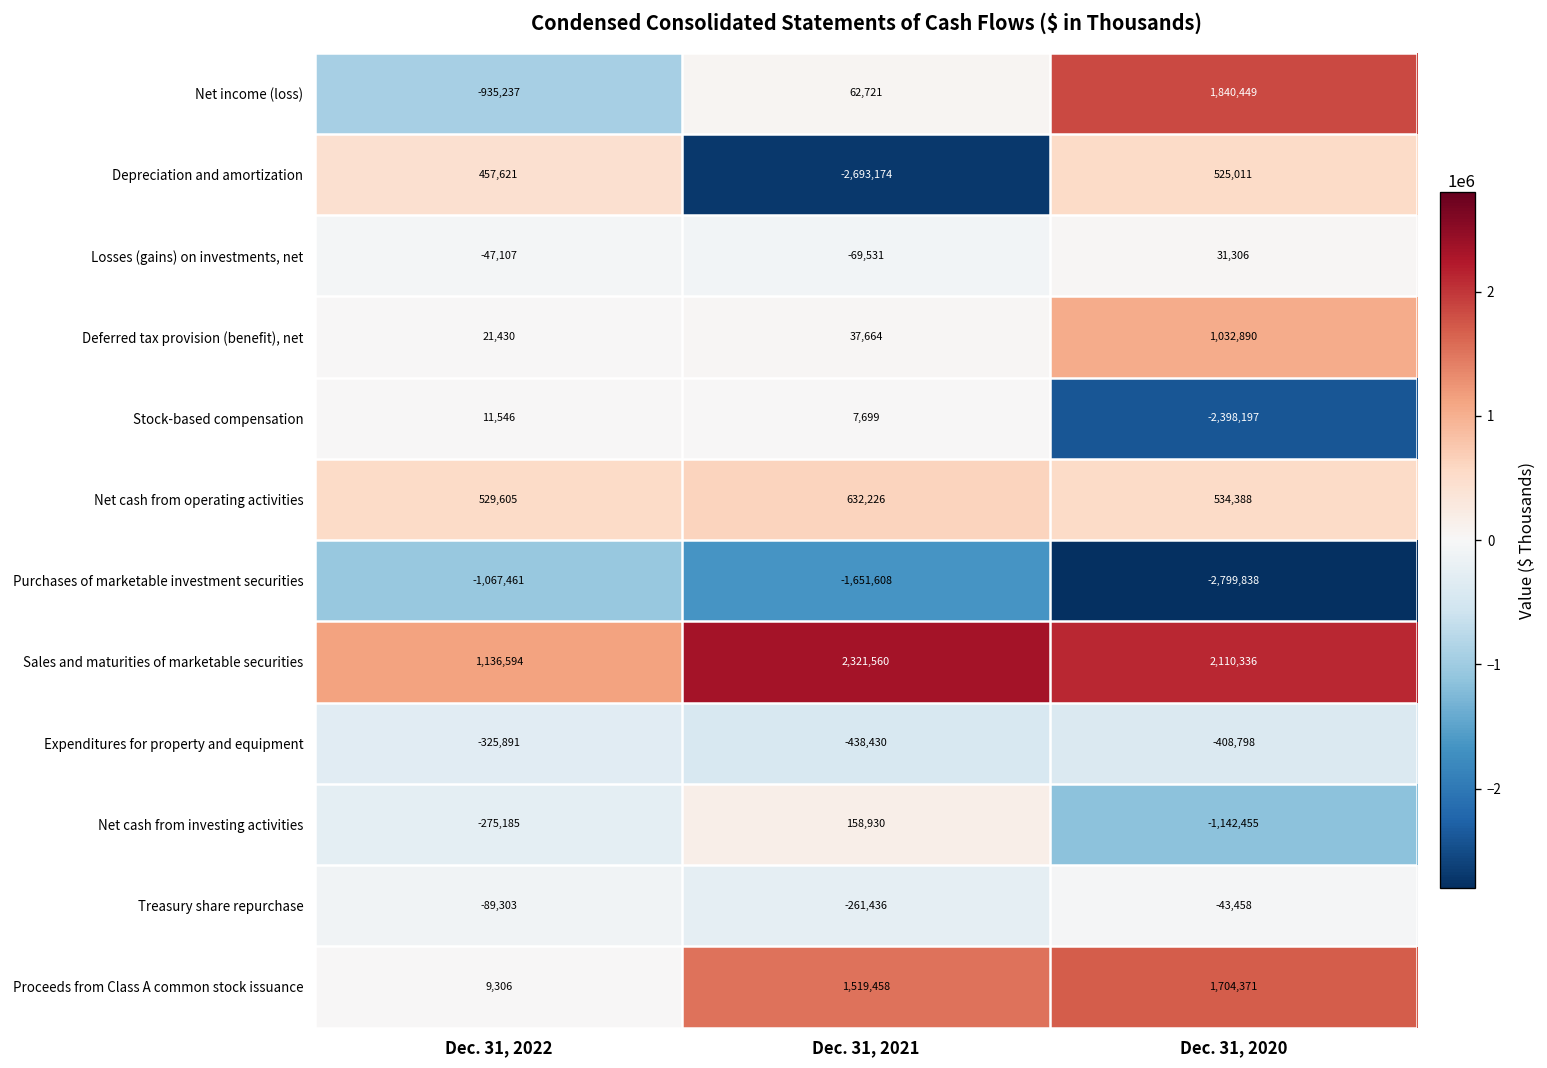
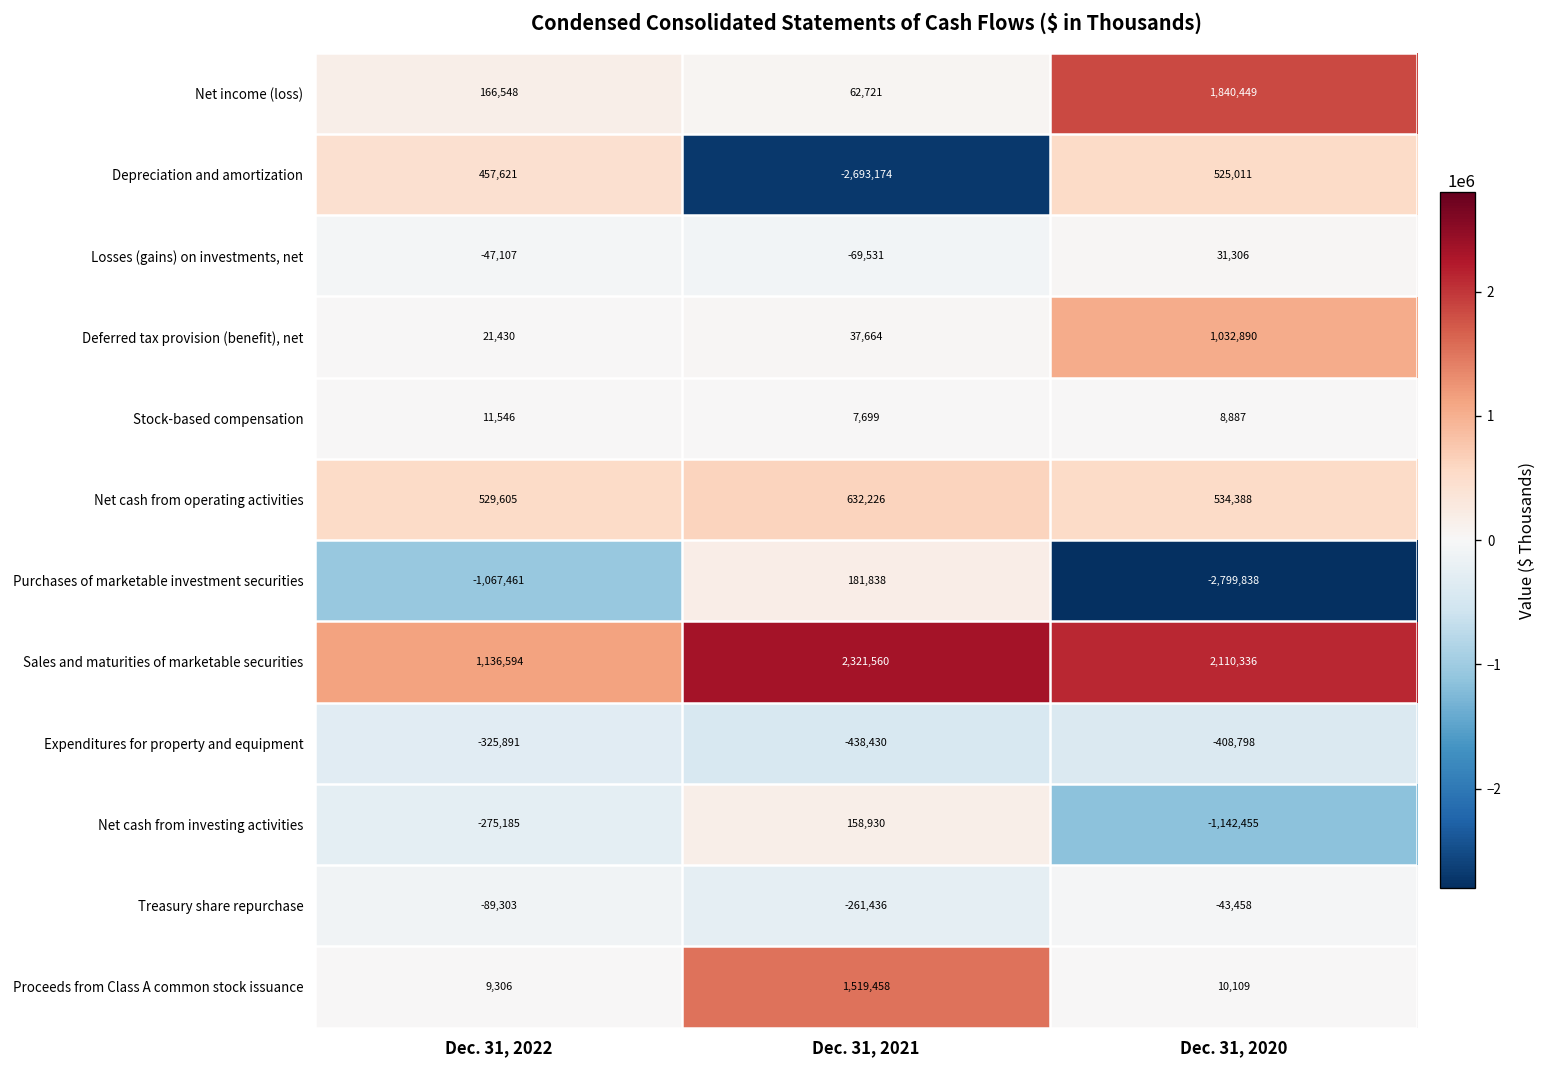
Net income (loss), Dec. 31, 2022: -935,237 -> 166,548
Stock-based compensation, Dec. 31, 2020: -2,398,197 -> 8,887
Purchases of marketable investment securities, Dec. 31, 2021: -1,651,608 -> 181,838
Proceeds from Class A common stock issuance, Dec. 31, 2020: 1,704,371 -> 10,109
